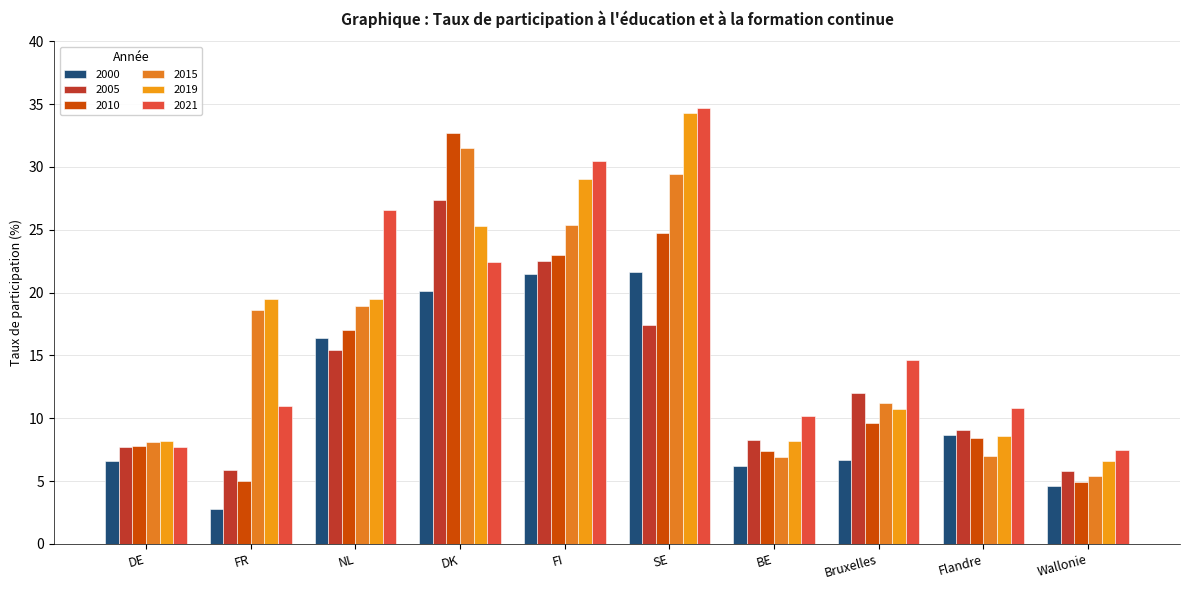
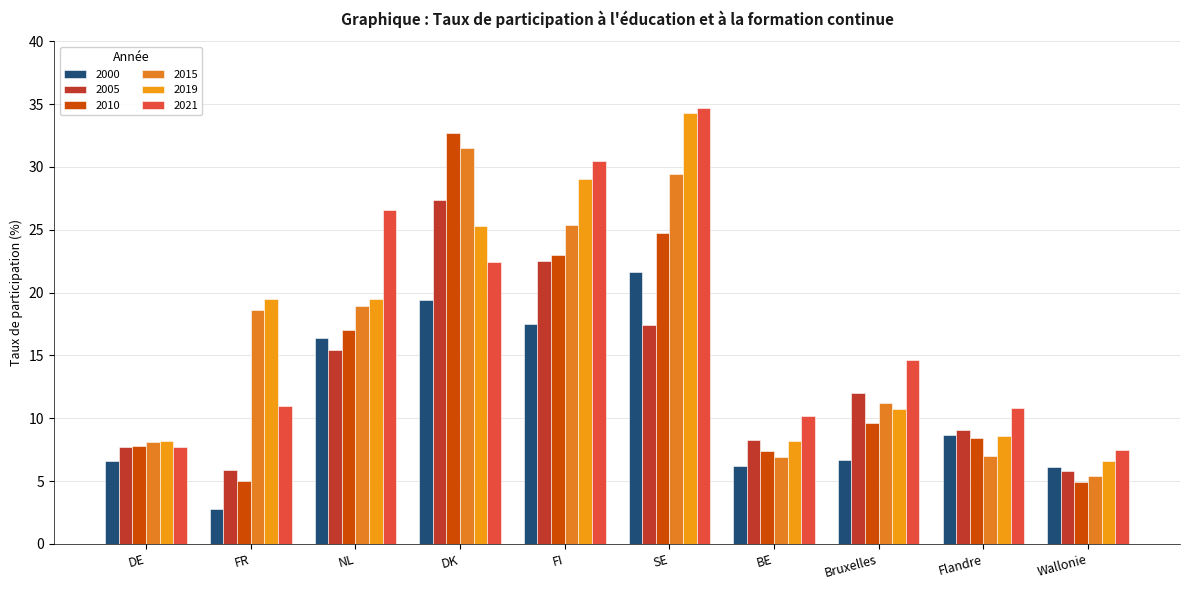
2000, DK: 20.1 -> 19.4
2000, FI: 21.5 -> 17.5
2000, Wallonie: 4.6 -> 6.1
